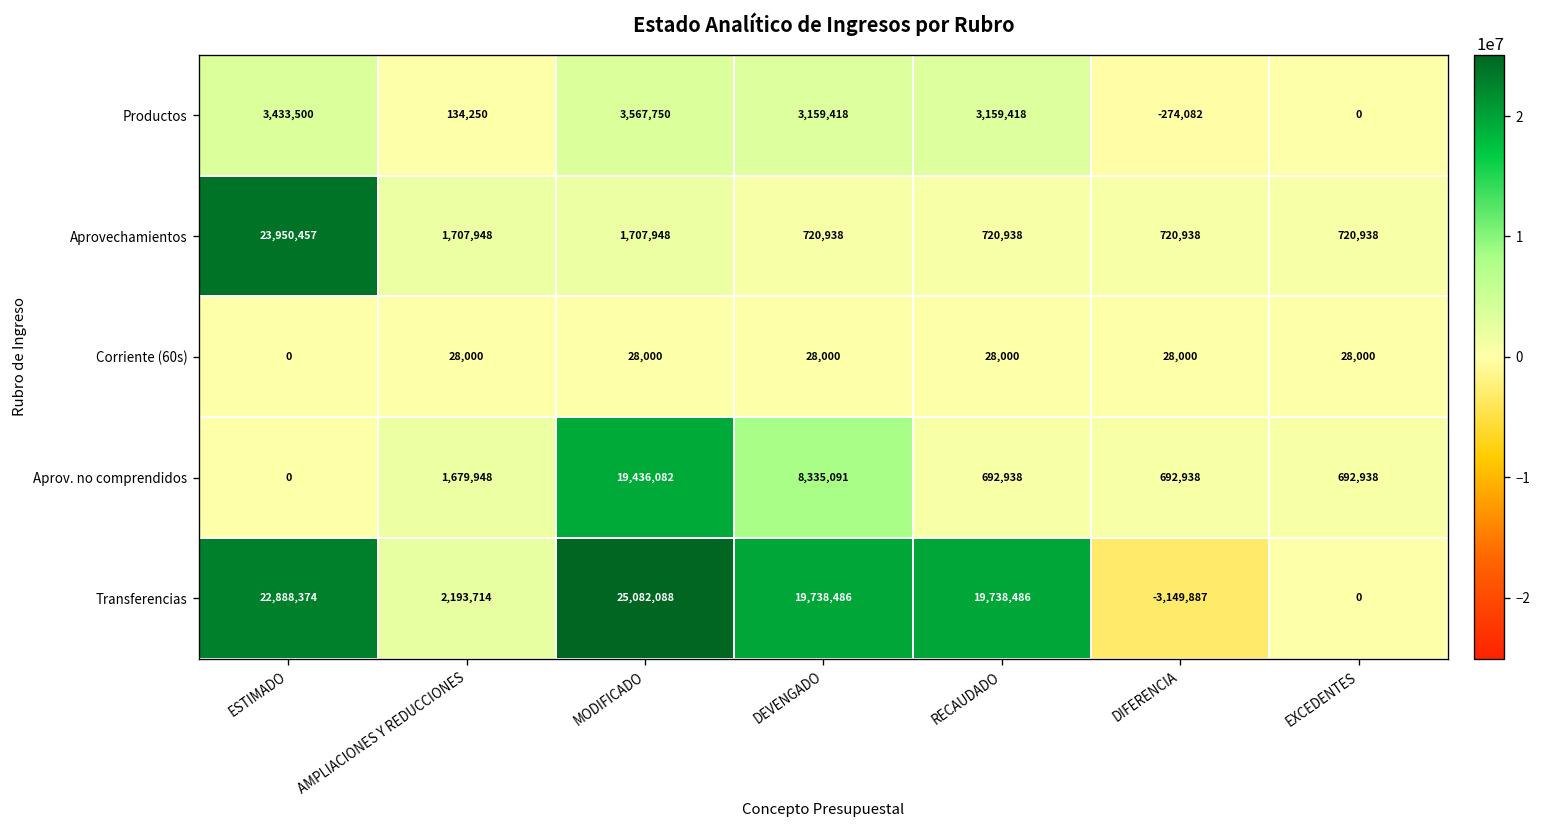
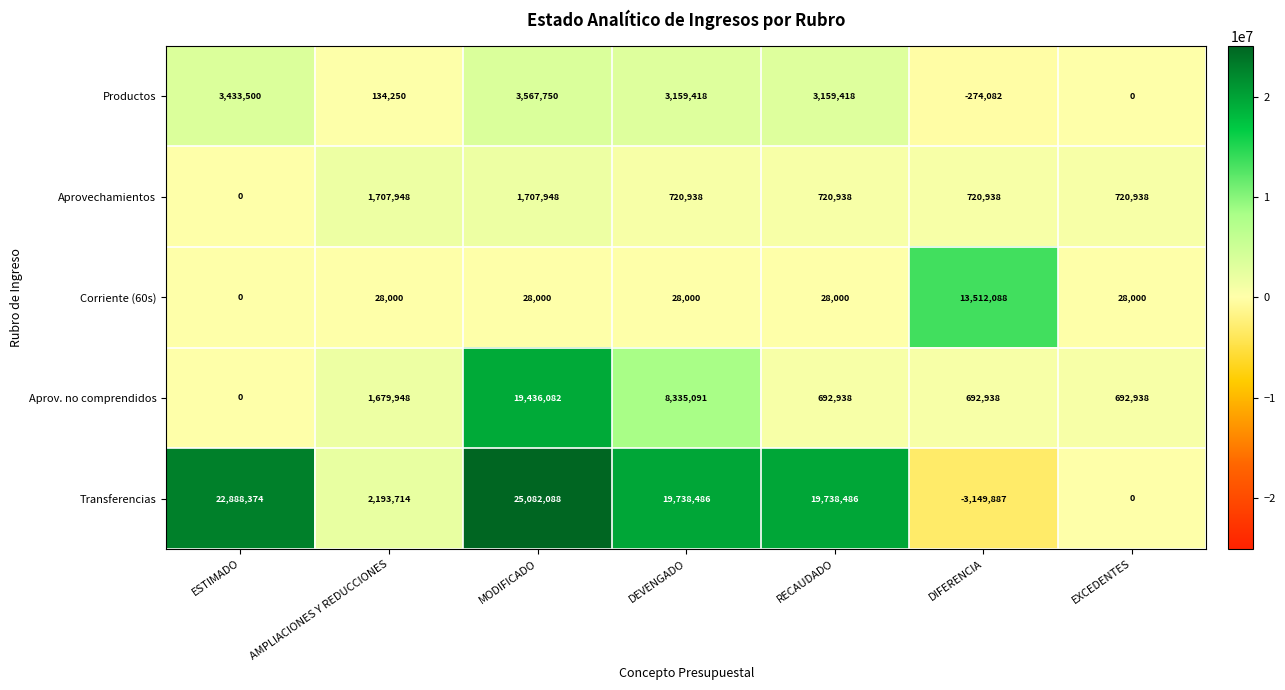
Aprovechamientos, ESTIMADO: 23,950,457 -> 0
Corriente (60s), DIFERENCIA: 28,000 -> 13,512,088
